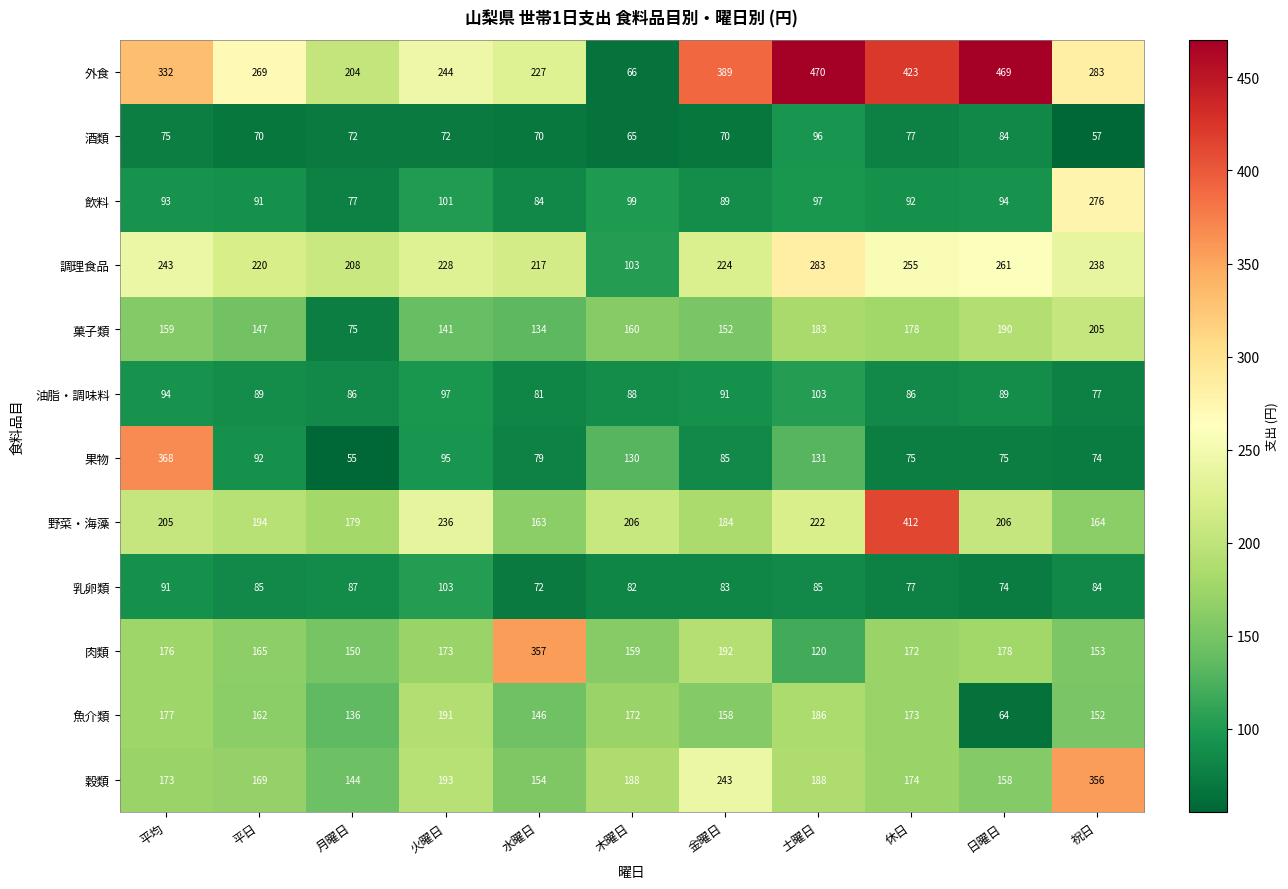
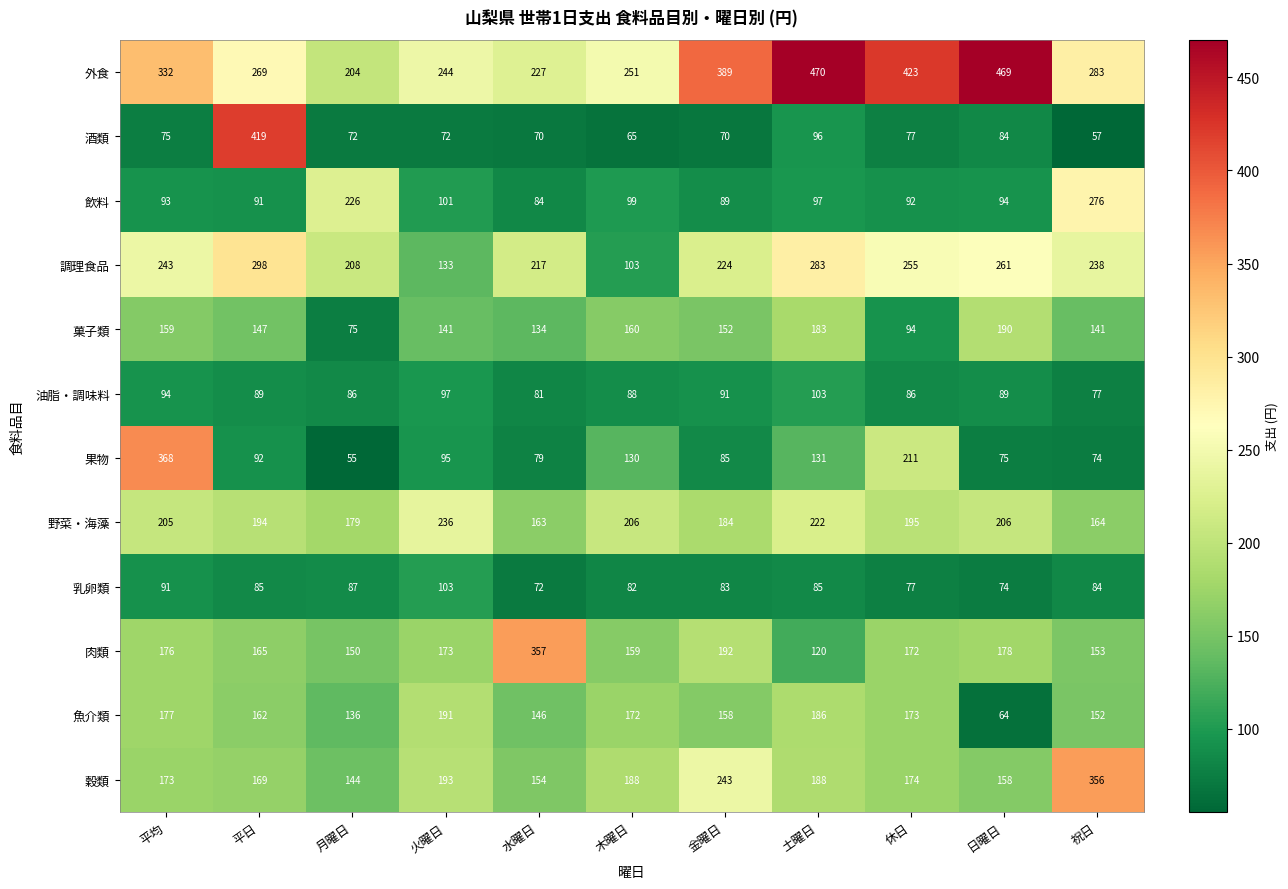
外食, 木曜日: 66 -> 251
酒類, 平日: 70 -> 419
飲料, 月曜日: 77 -> 226
調理食品, 平日: 220 -> 298
調理食品, 火曜日: 228 -> 133
菓子類, 休日: 178 -> 94
菓子類, 祝日: 205 -> 141
果物, 休日: 75 -> 211
野菜・海藻, 休日: 412 -> 195
